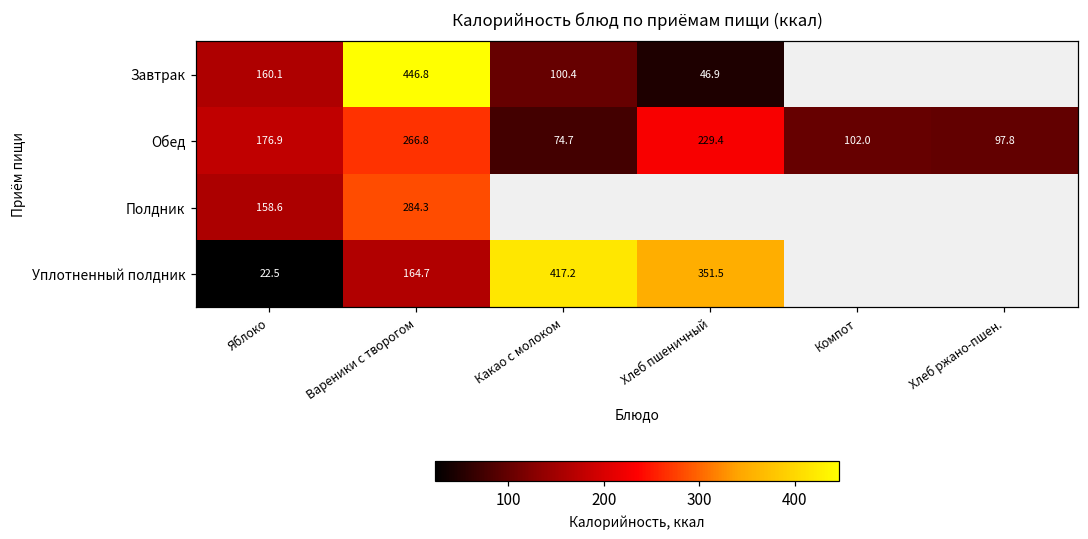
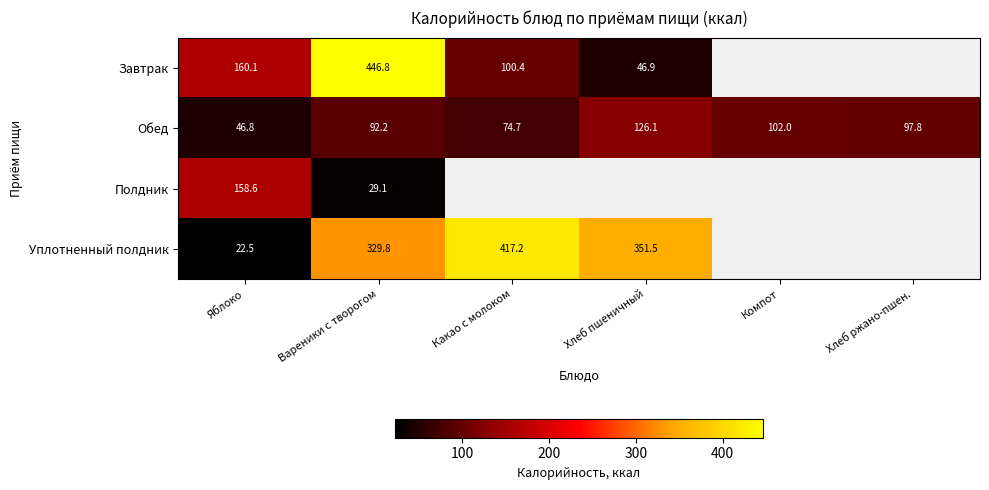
Обед, Яблоко: 176.9 -> 46.8
Обед, Вареники с творогом: 266.8 -> 92.2
Обед, Хлеб пшеничный: 229.4 -> 126.1
Полдник, Вареники с творогом: 284.3 -> 29.1
Уплотненный полдник, Вареники с творогом: 164.7 -> 329.8
